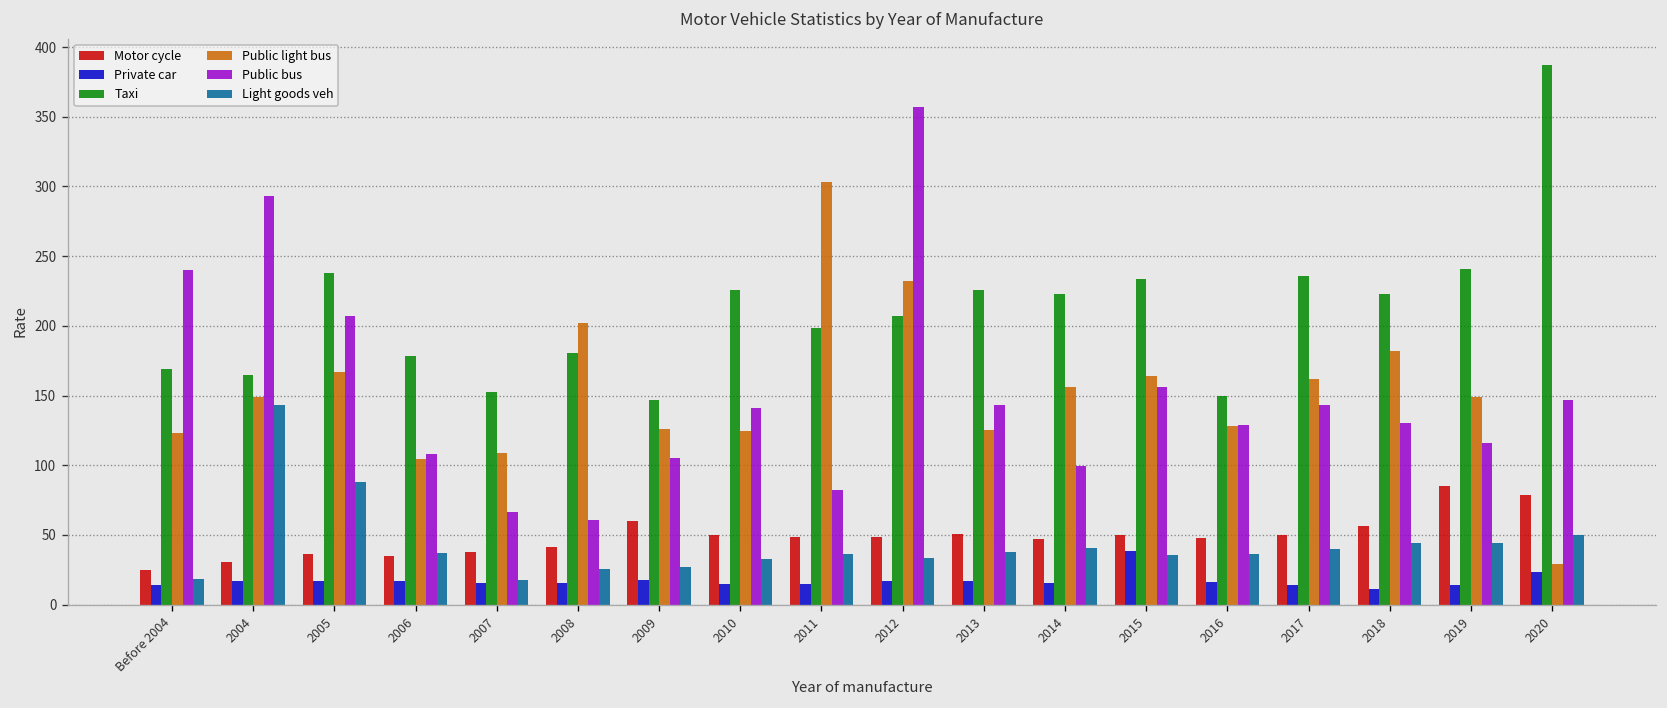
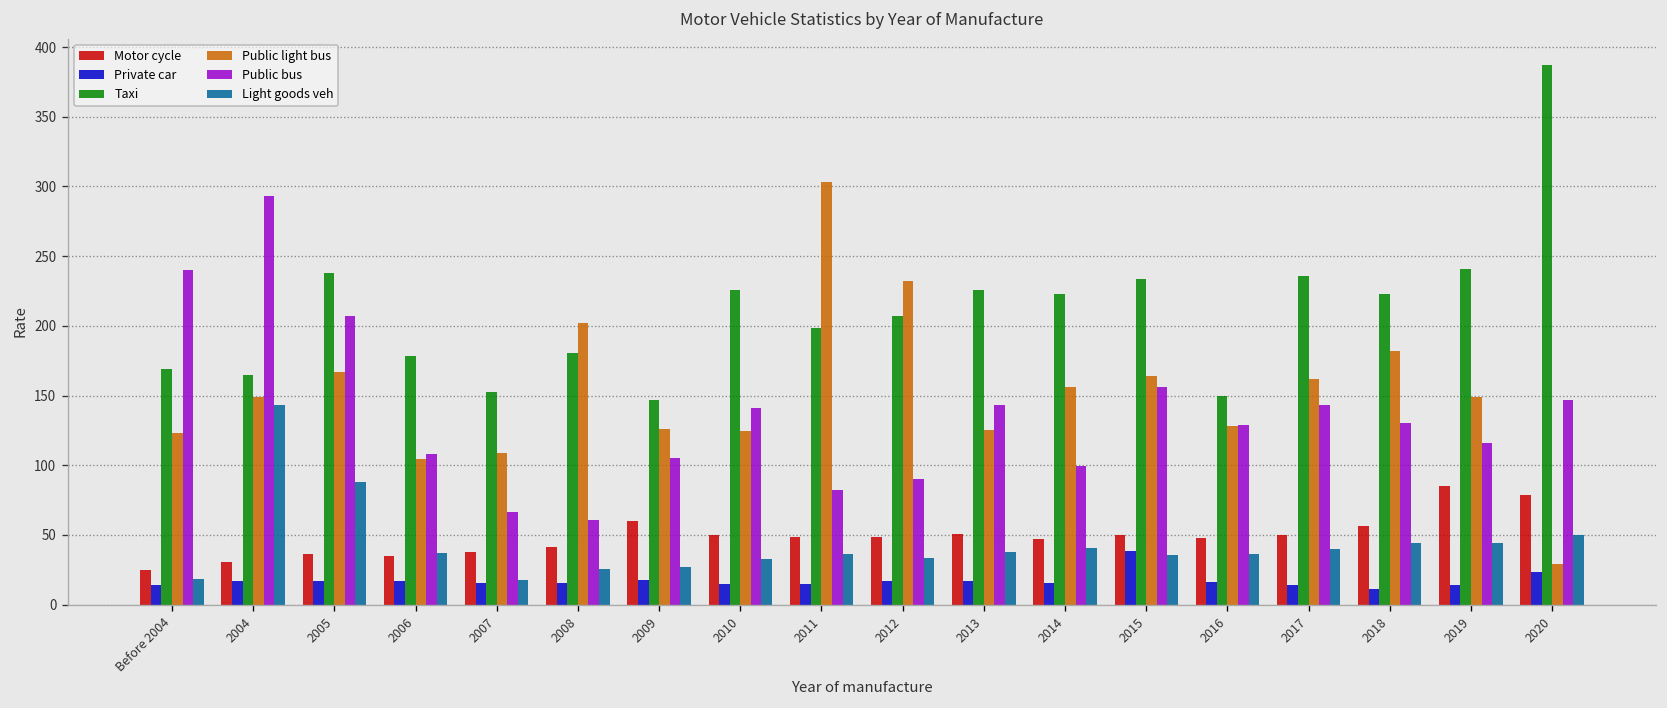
Public bus, 2012: 357 -> 90
